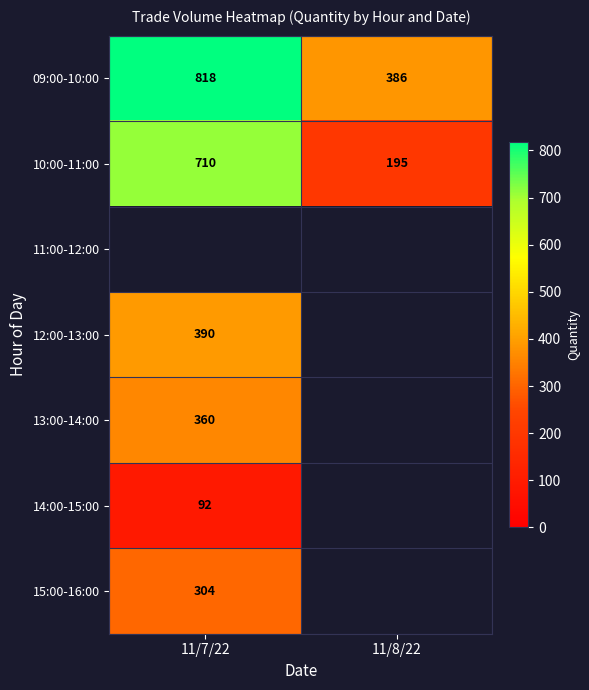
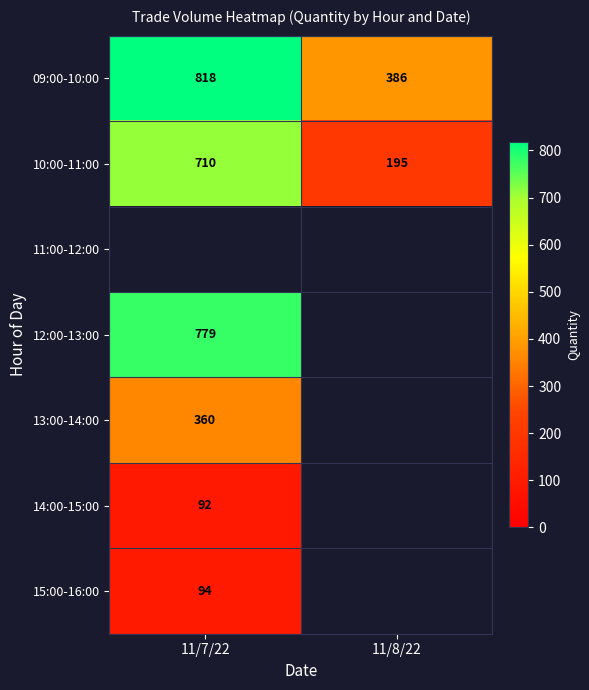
12:00-13:00, 11/7/22: 390 -> 779
15:00-16:00, 11/7/22: 304 -> 94
